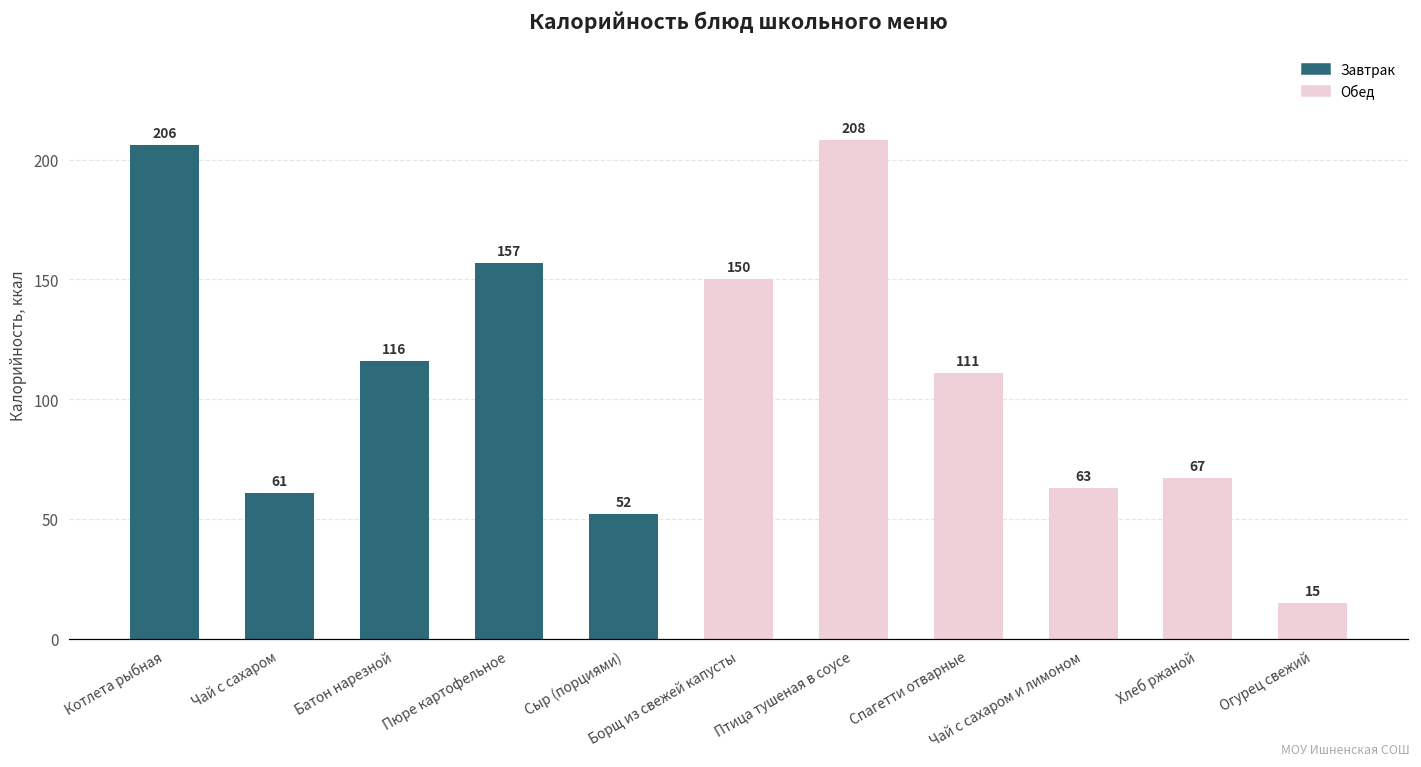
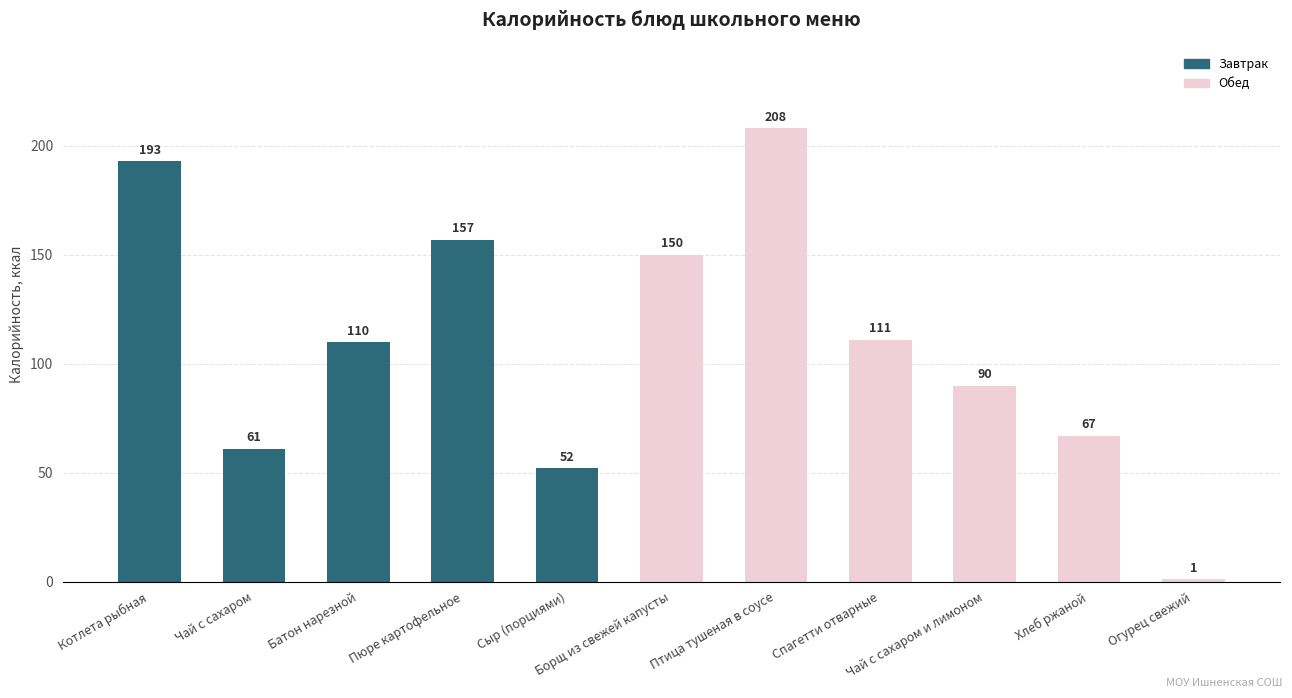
Котлета рыбная: 206 -> 193
Батон нарезной: 116 -> 110
Чай с сахаром и лимоном: 63 -> 90
Огурец свежий: 15 -> 1
